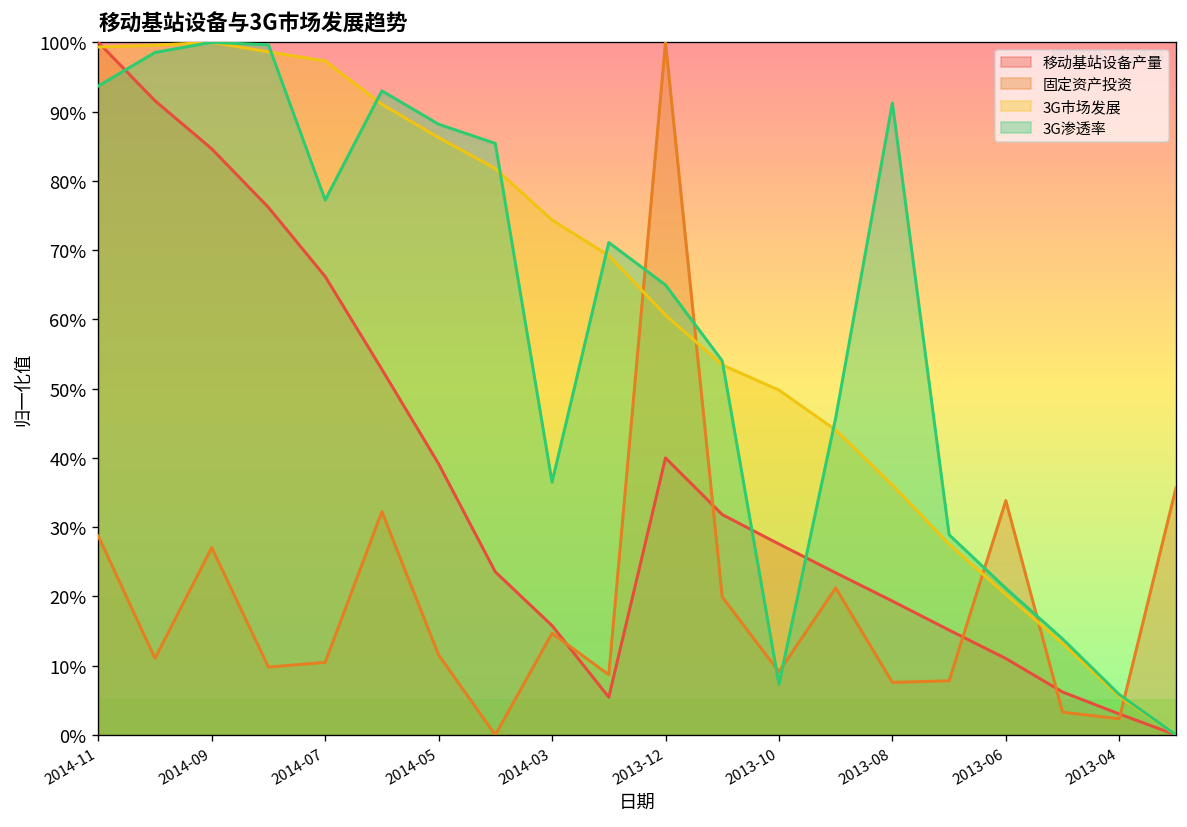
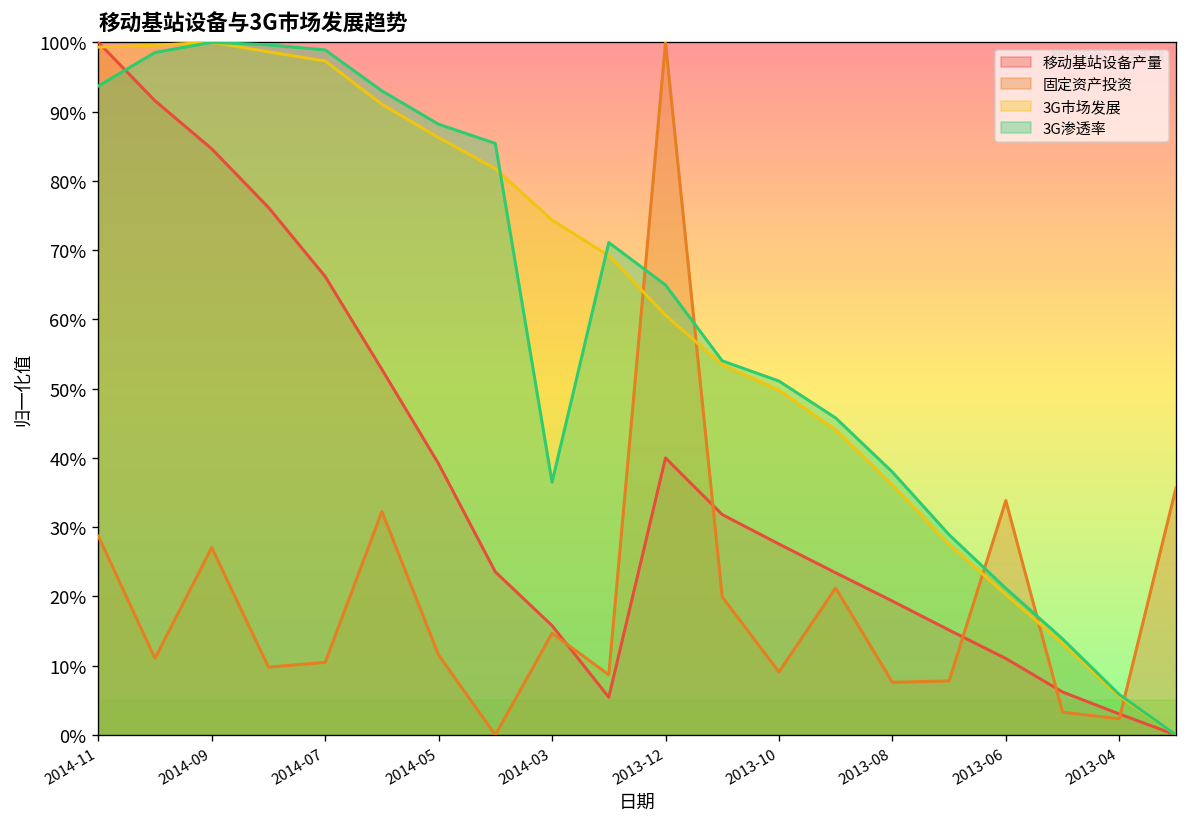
3G渗透率, 2014-07: 77% -> 99%
3G渗透率, 2013-10: 7% -> 51%
3G渗透率, 2013-08: 91% -> 38%
